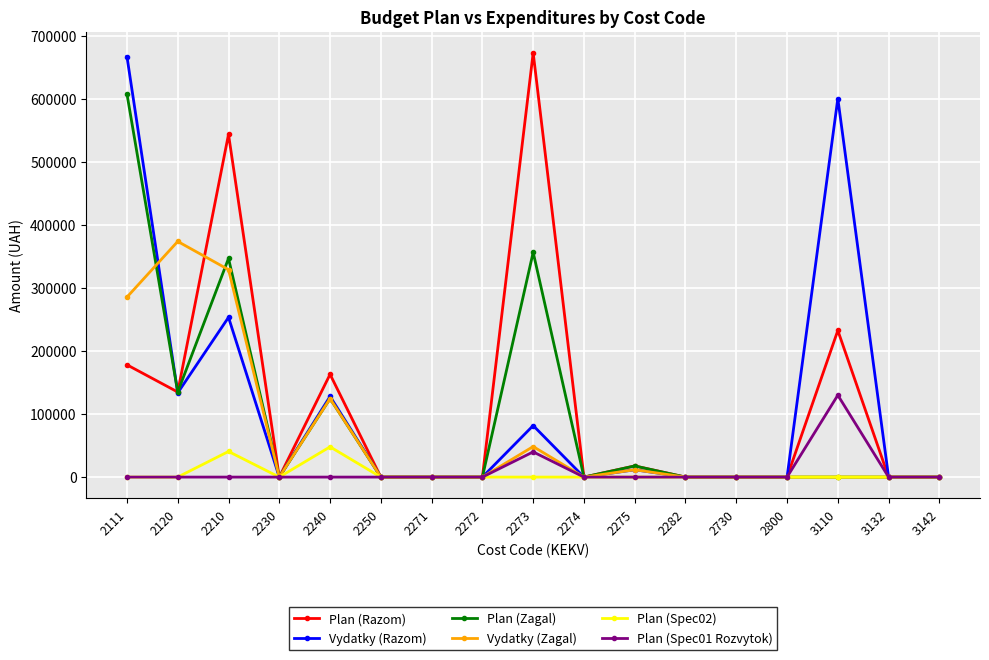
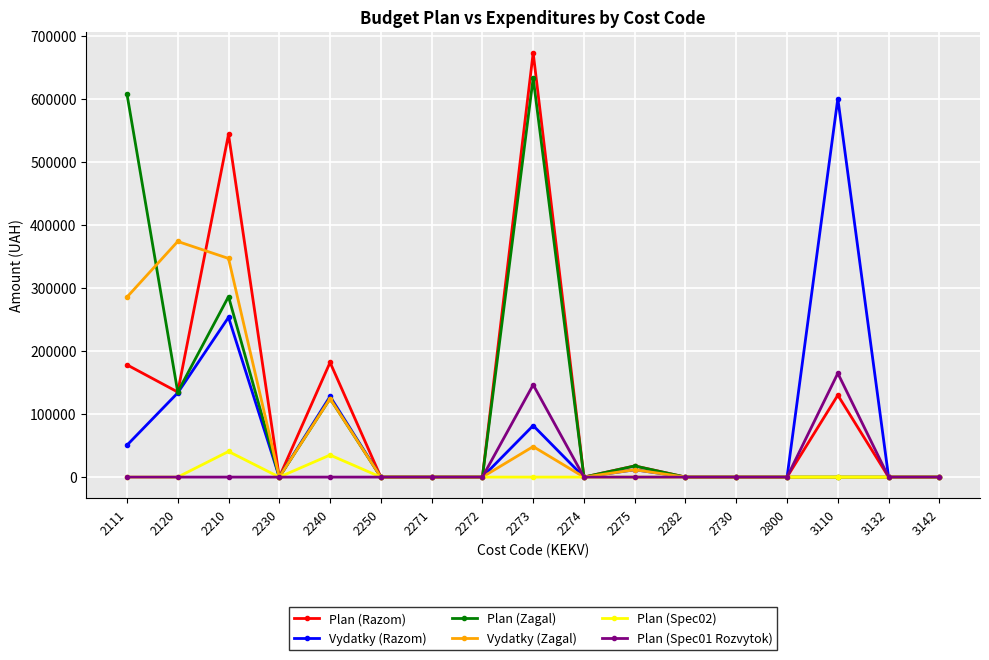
Vydatky (Razom), 2111: 670000 -> 50000
Plan (Zagal), 2210: 350000 -> 290000
Vydatky (Zagal), 2210: 330000 -> 350000
Plan (Razom), 2240: 160000 -> 180000
Plan (Spec02), 2240: 50000 -> 40000
Plan (Zagal), 2273: 360000 -> 630000
Plan (Spec01 Rozvytok), 2273: 40000 -> 150000
Plan (Razom), 3110: 230000 -> 130000
Plan (Spec01 Rozvytok), 3110: 130000 -> 160000
